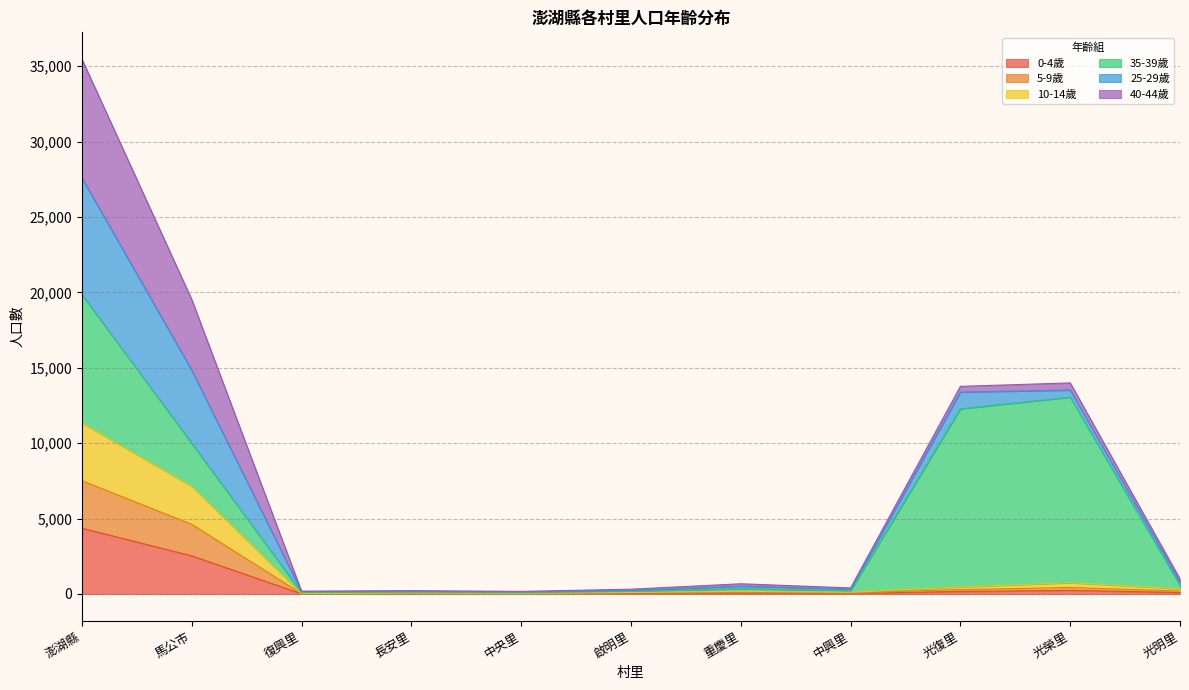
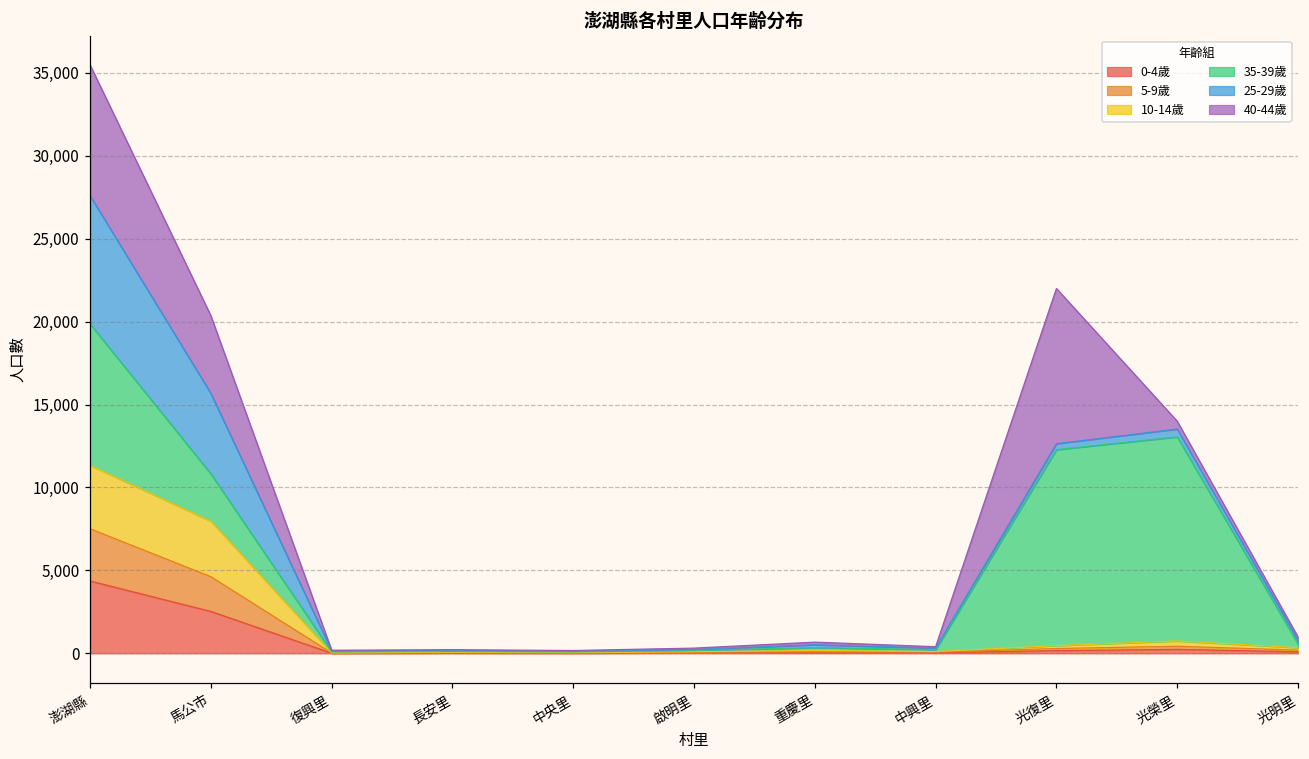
10-14歲, 馬公市: 2,500 -> 3,400
25-29歲, 光復里: 1,100 -> 400
40-44歲, 光復里: 400 -> 9,400
